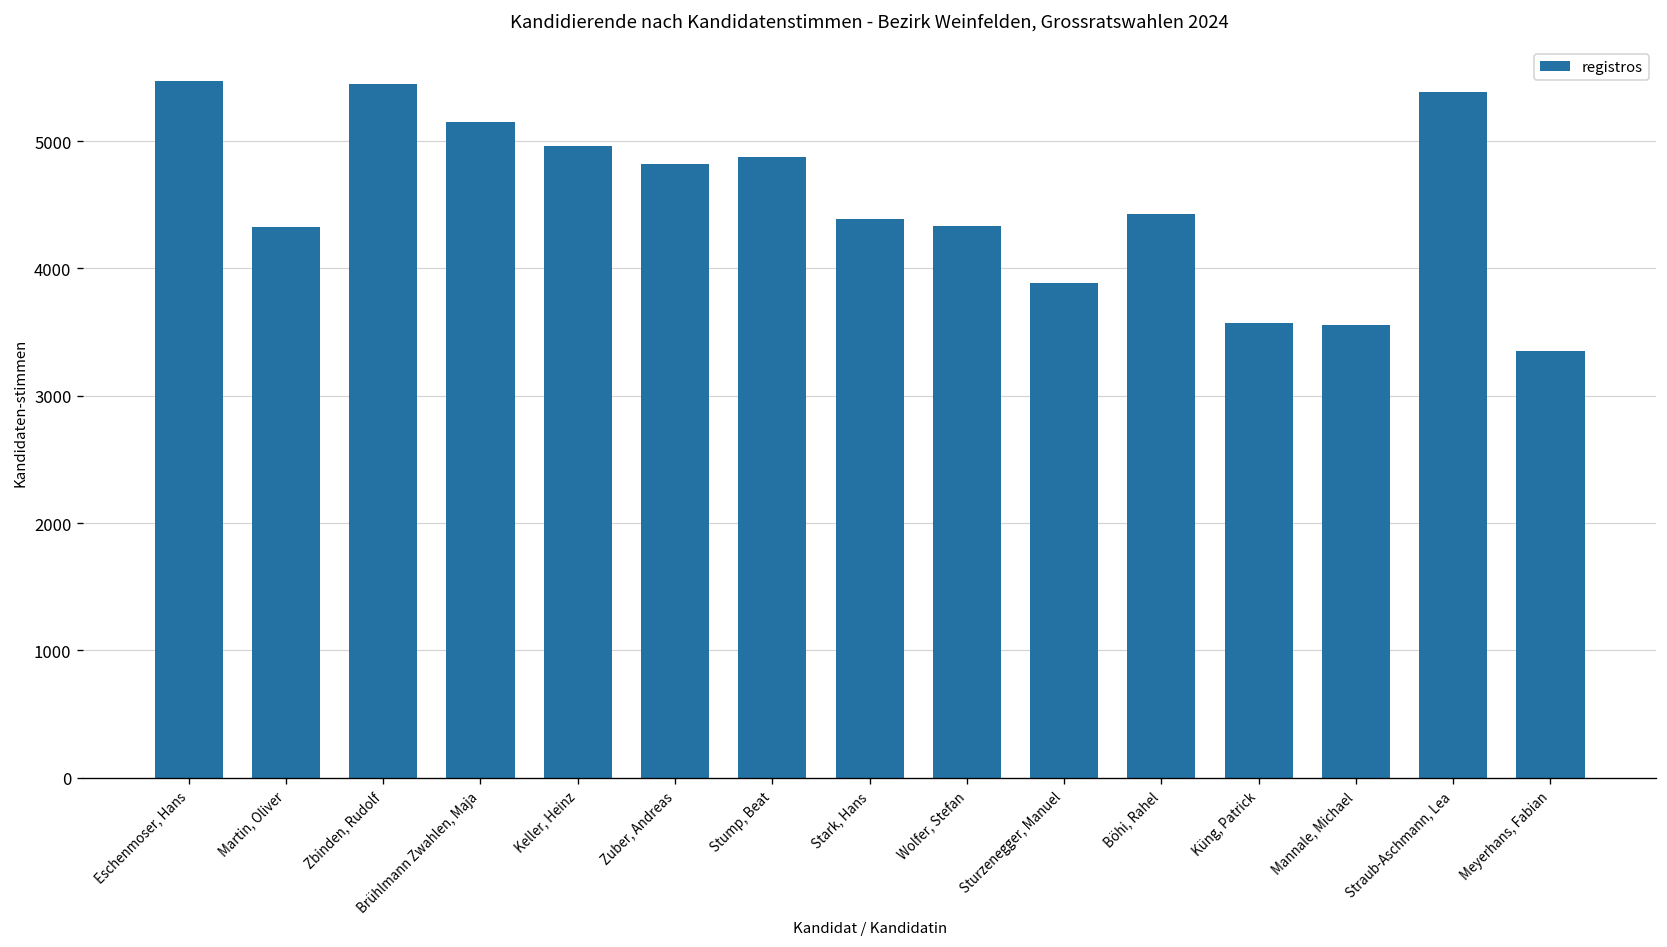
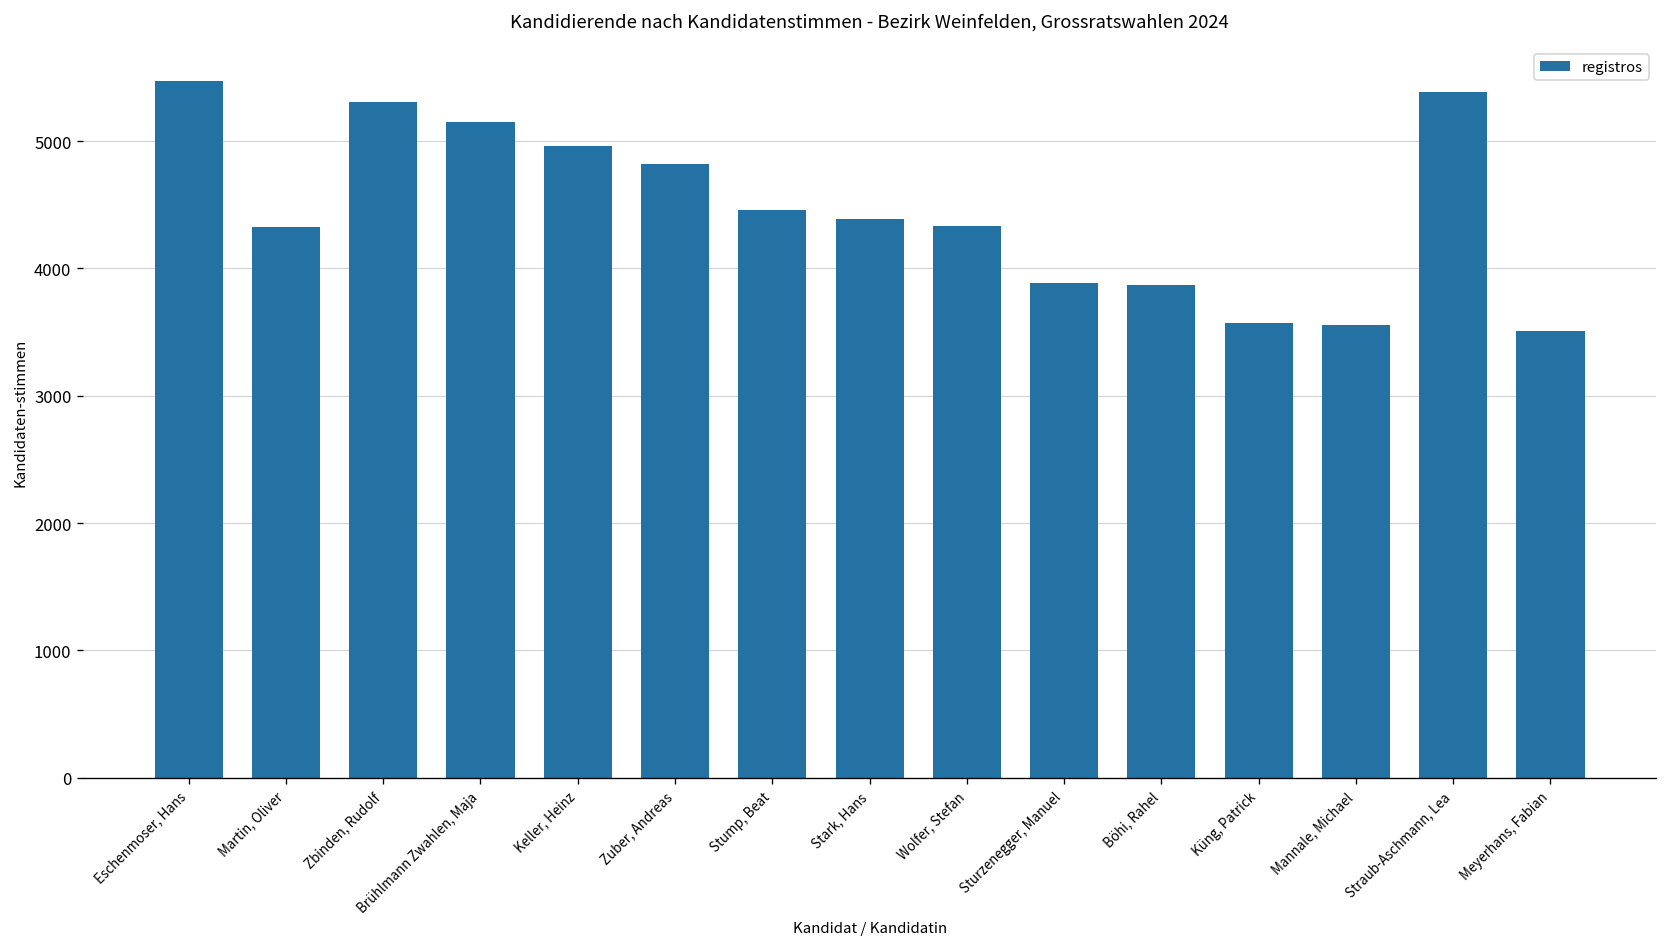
Zbinden, Rudolf: 5450 -> 5310
Stump, Beat: 4880 -> 4460
Böhi, Rahel: 4430 -> 3870
Meyerhans, Fabian: 3350 -> 3510
